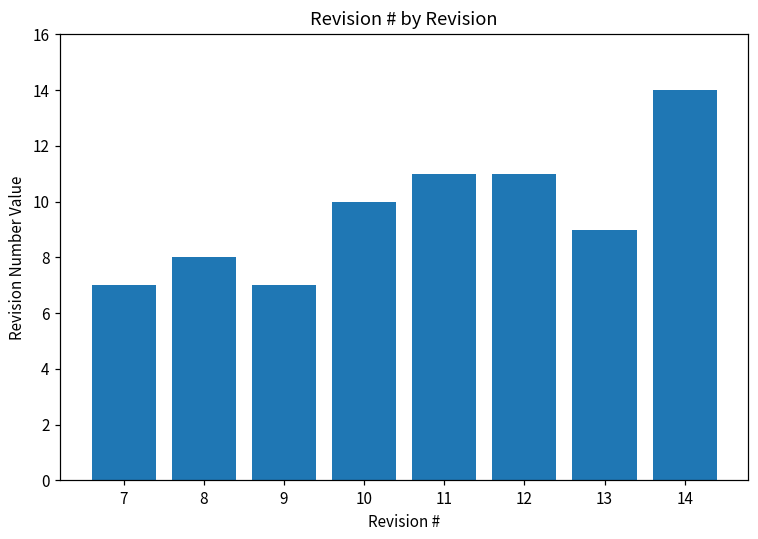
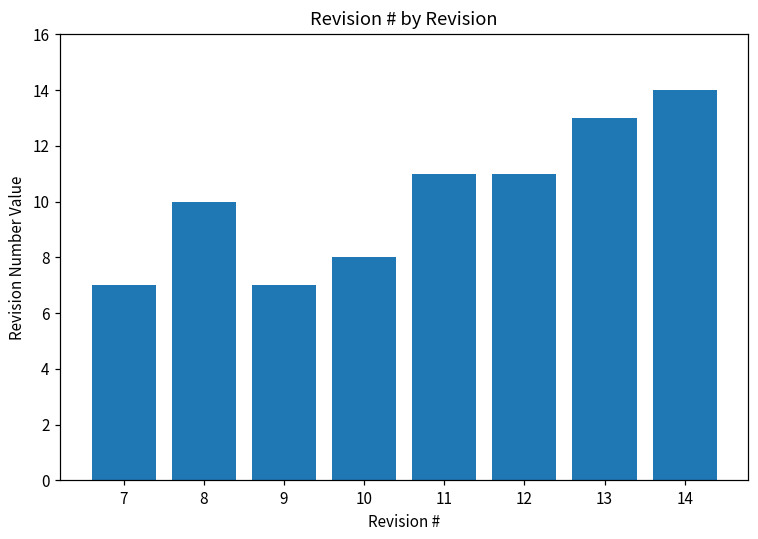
8: 8 -> 10
10: 10 -> 8
13: 9 -> 13
